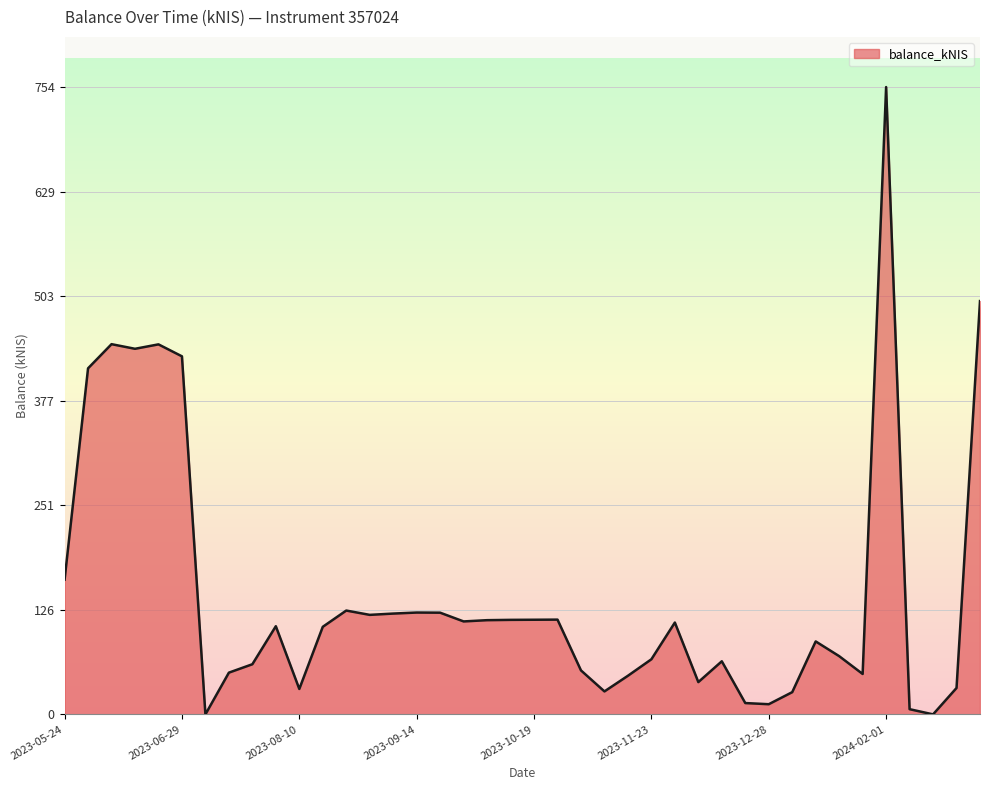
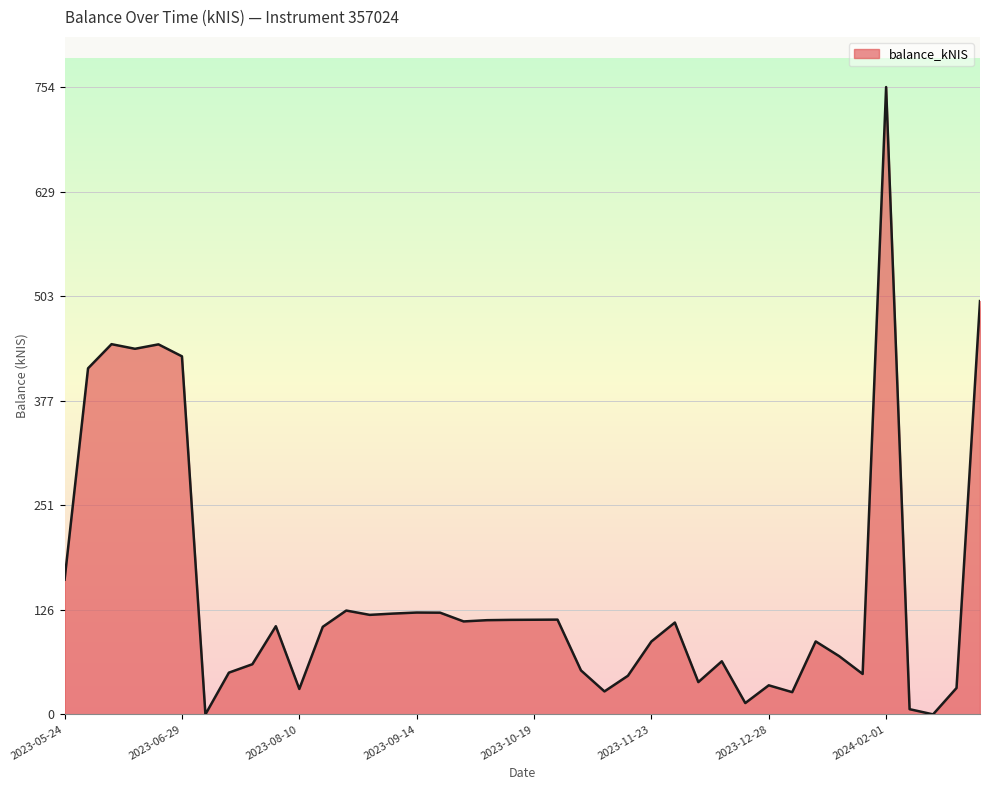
2023-11-23: 70 -> 90
2023-12-28: 10 -> 30
